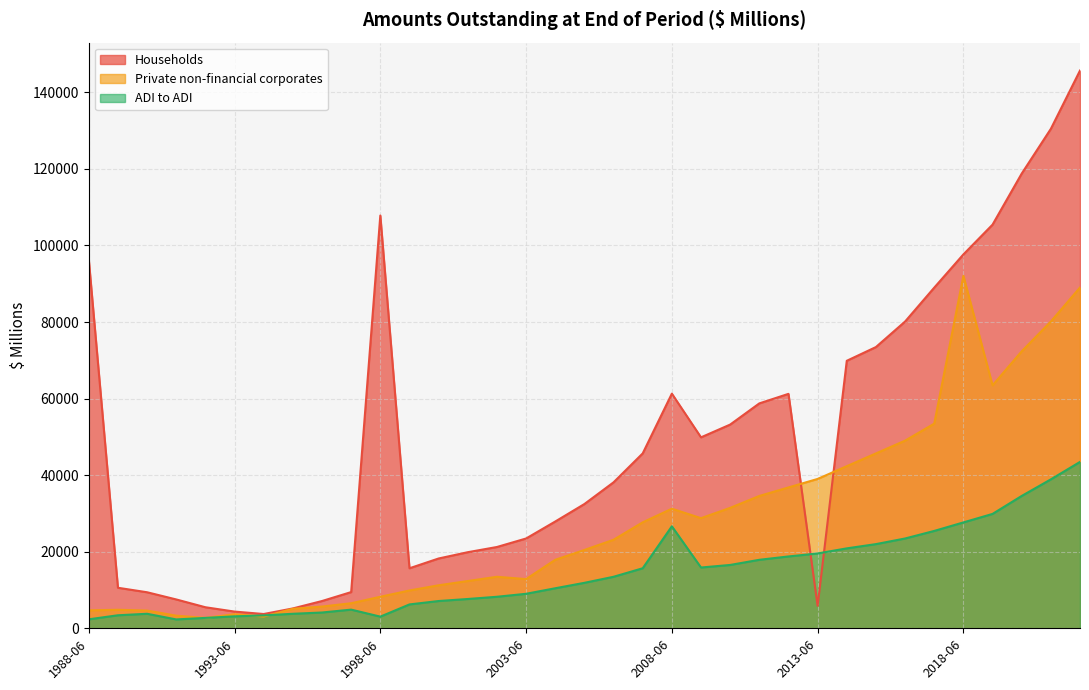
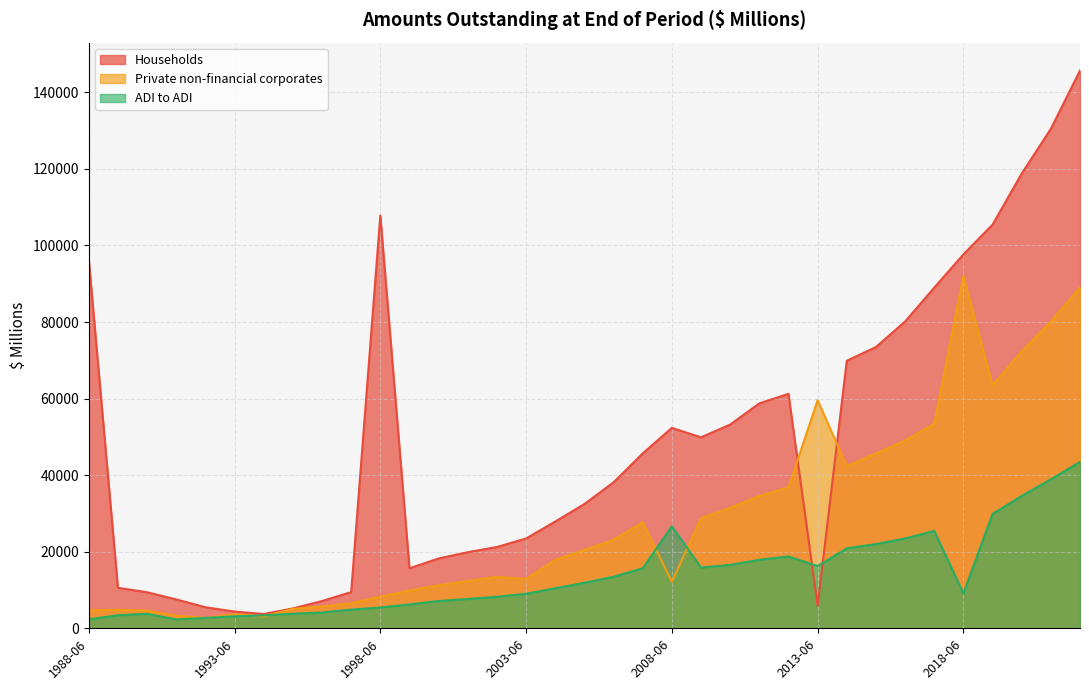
ADI to ADI, 1998-06: 3000 -> 5000
Households, 2008-06: 61000 -> 52000
Private non-financial corporates, 2008-06: 31000 -> 12000
Private non-financial corporates, 2013-06: 39000 -> 60000
ADI to ADI, 2013-06: 20000 -> 16000
ADI to ADI, 2018-06: 28000 -> 9000
